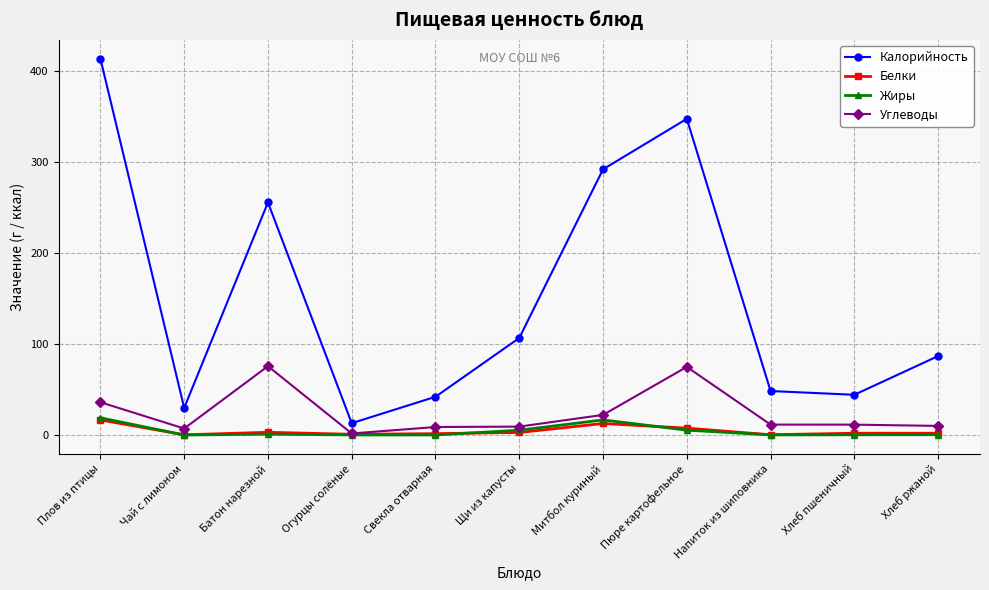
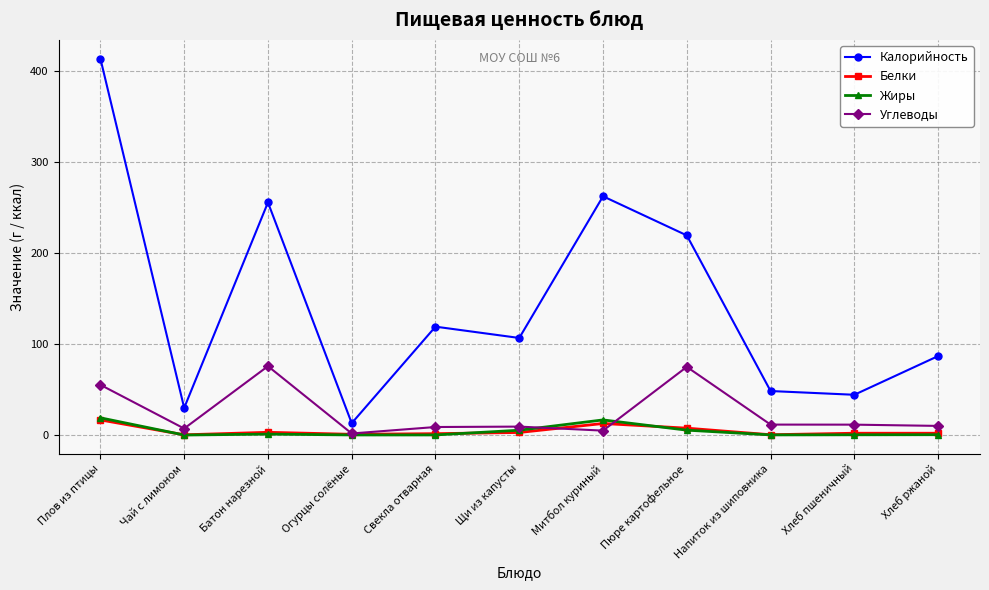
Углеводы, Плов из птицы: 40 -> 60
Калорийность, Свекла отварная: 40 -> 120
Калорийность, Митбол куриный: 290 -> 260
Углеводы, Митбол куриный: 20 -> 0
Калорийность, Пюре картофельное: 350 -> 220
